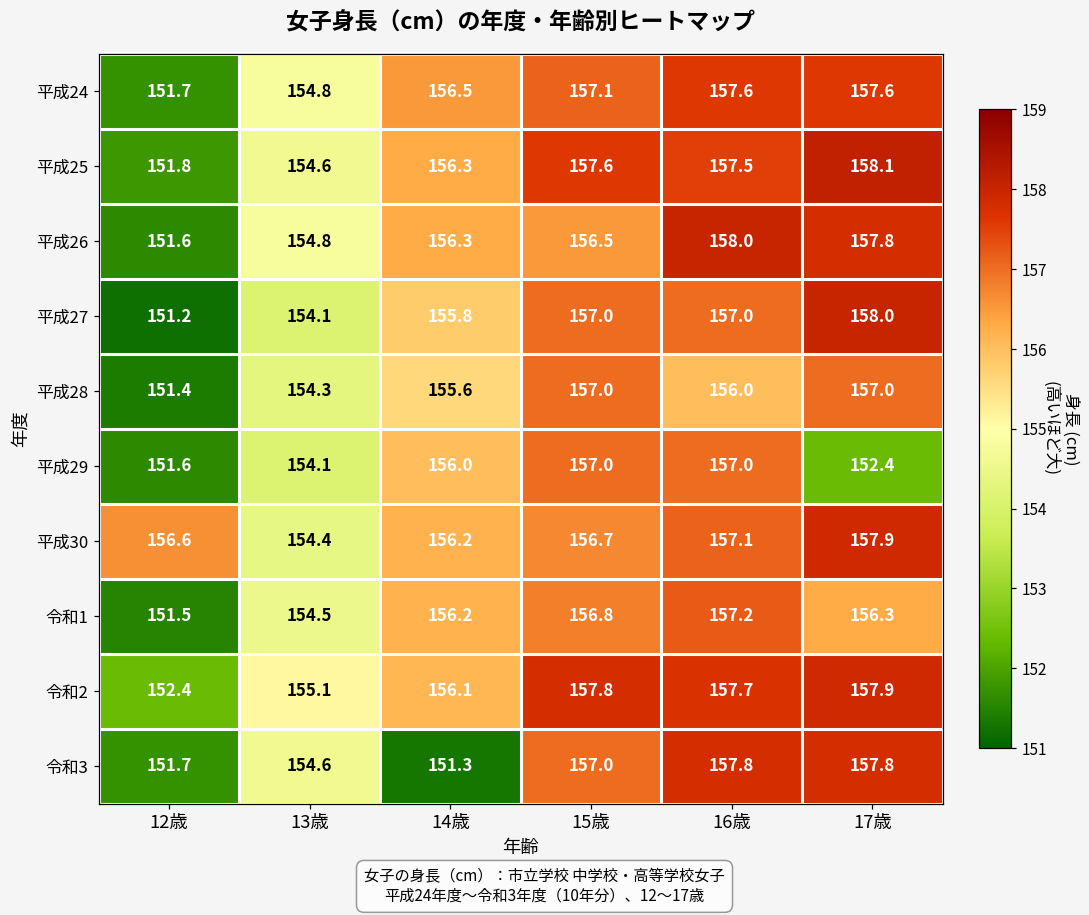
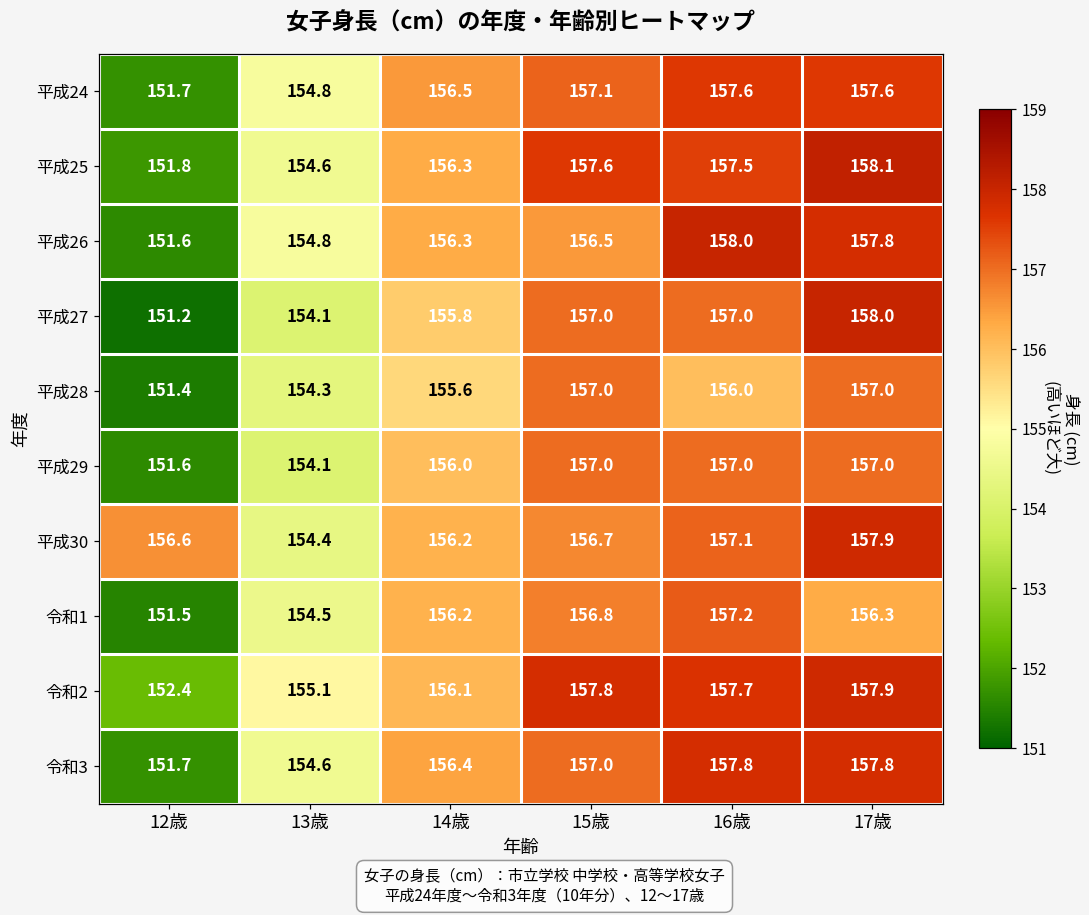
平成29, 17歳: 152.4 -> 157.0
令和3, 14歳: 151.3 -> 156.4
